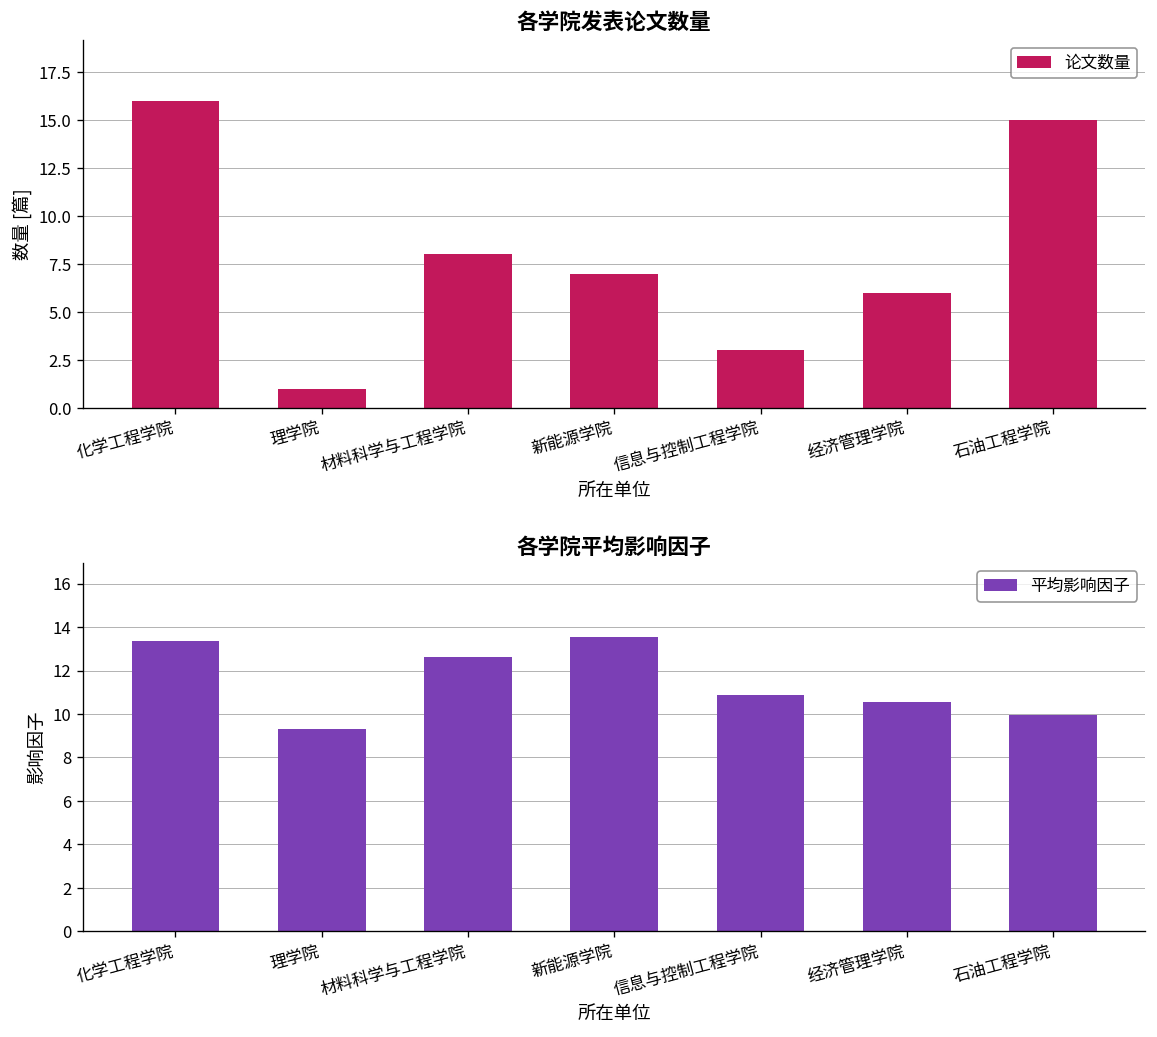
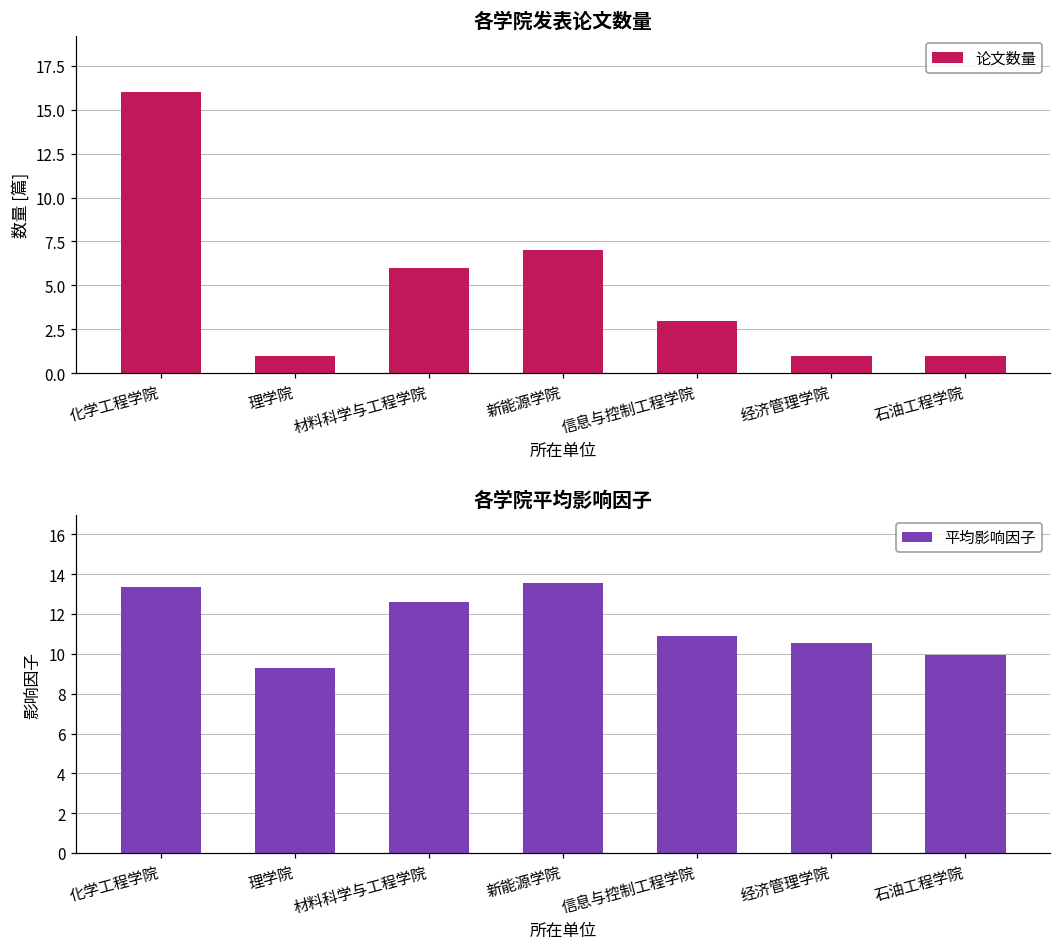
各学院发表论文数量, 材料科学与工程学院: 8 -> 6
各学院发表论文数量, 经济管理学院: 6 -> 1
各学院发表论文数量, 石油工程学院: 15 -> 1
